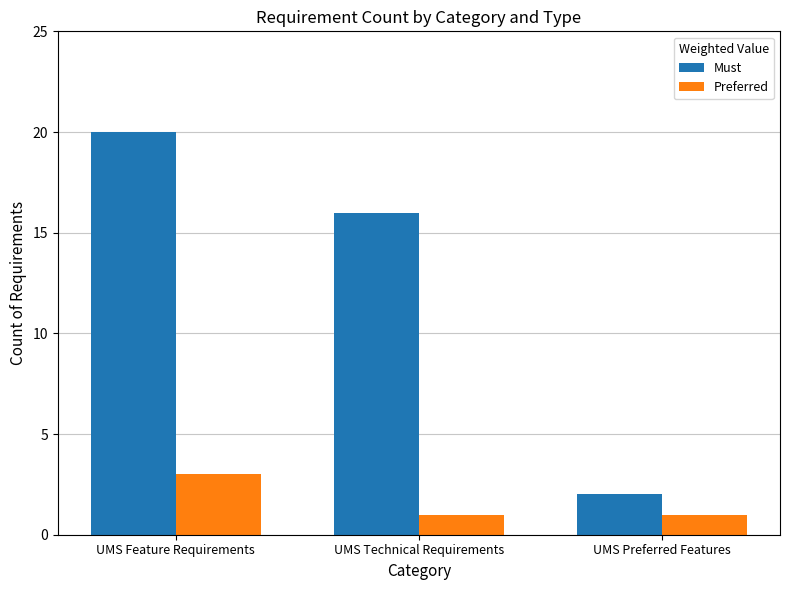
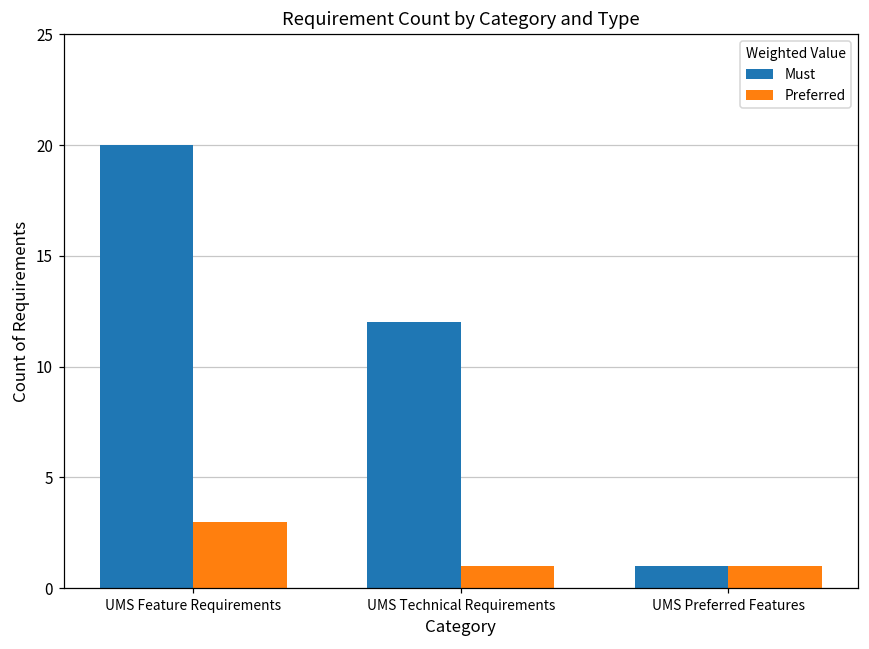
Must, UMS Technical Requirements: 16 -> 12
Must, UMS Preferred Features: 2 -> 1
